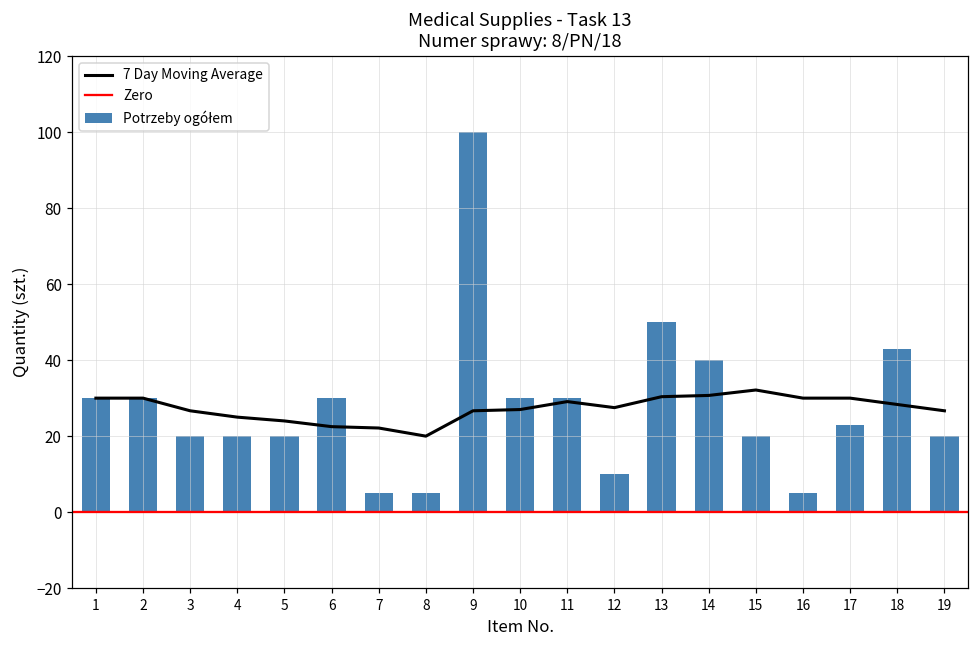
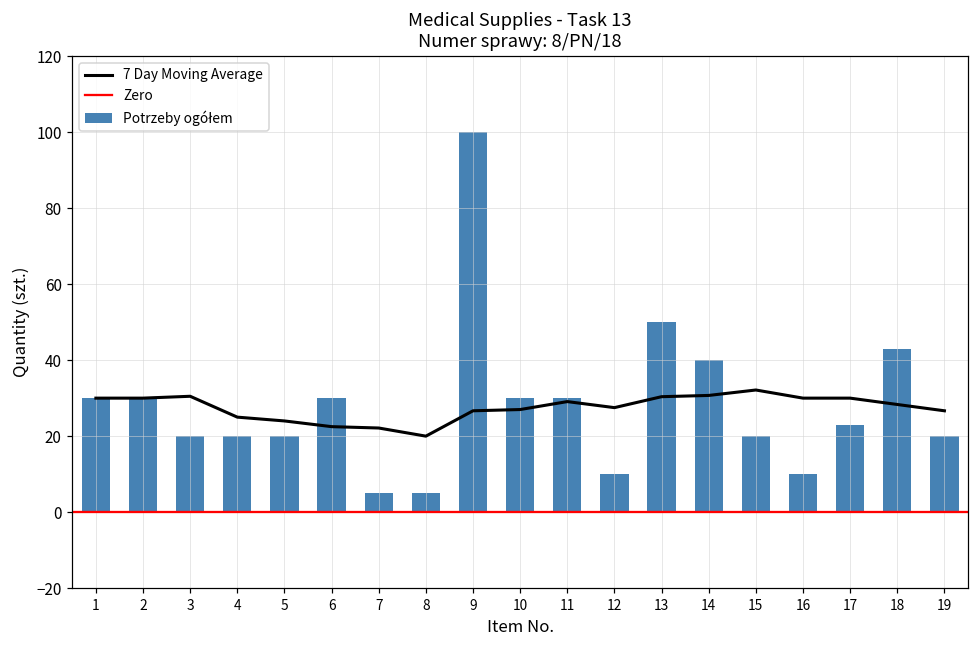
7 Day Moving Average, 3: 27 -> 30
Potrzeby ogółem, 16: 5 -> 10
